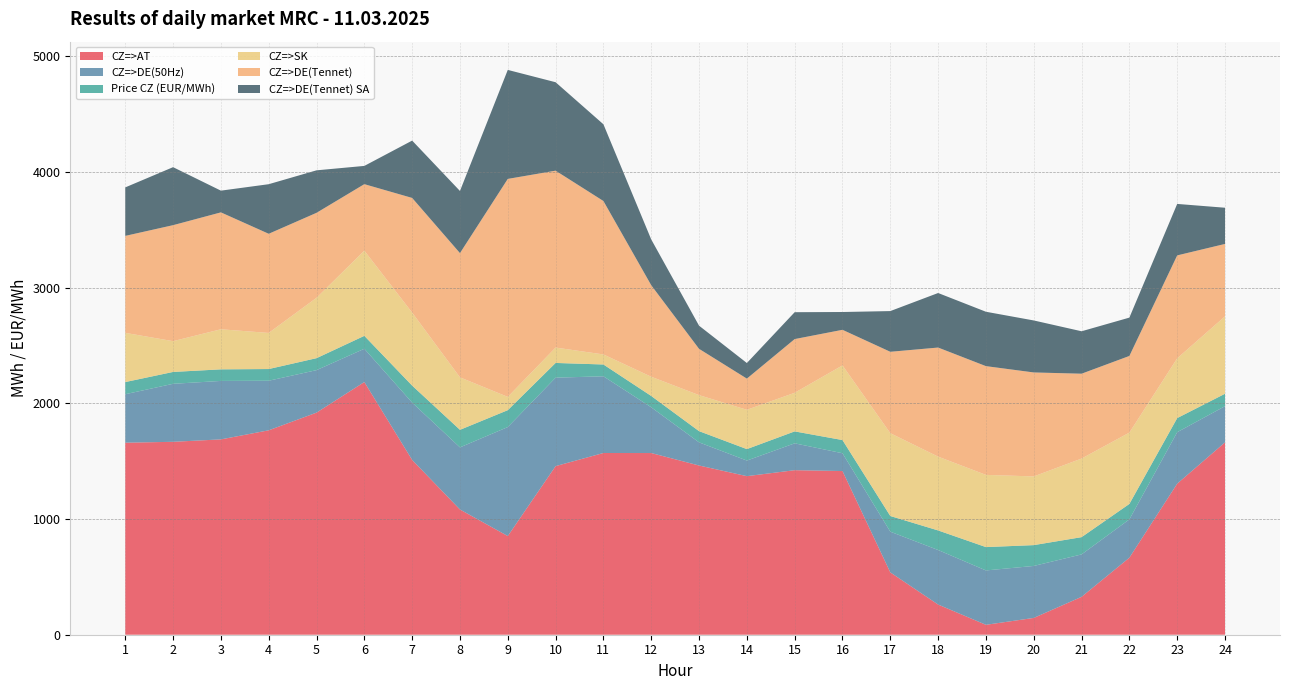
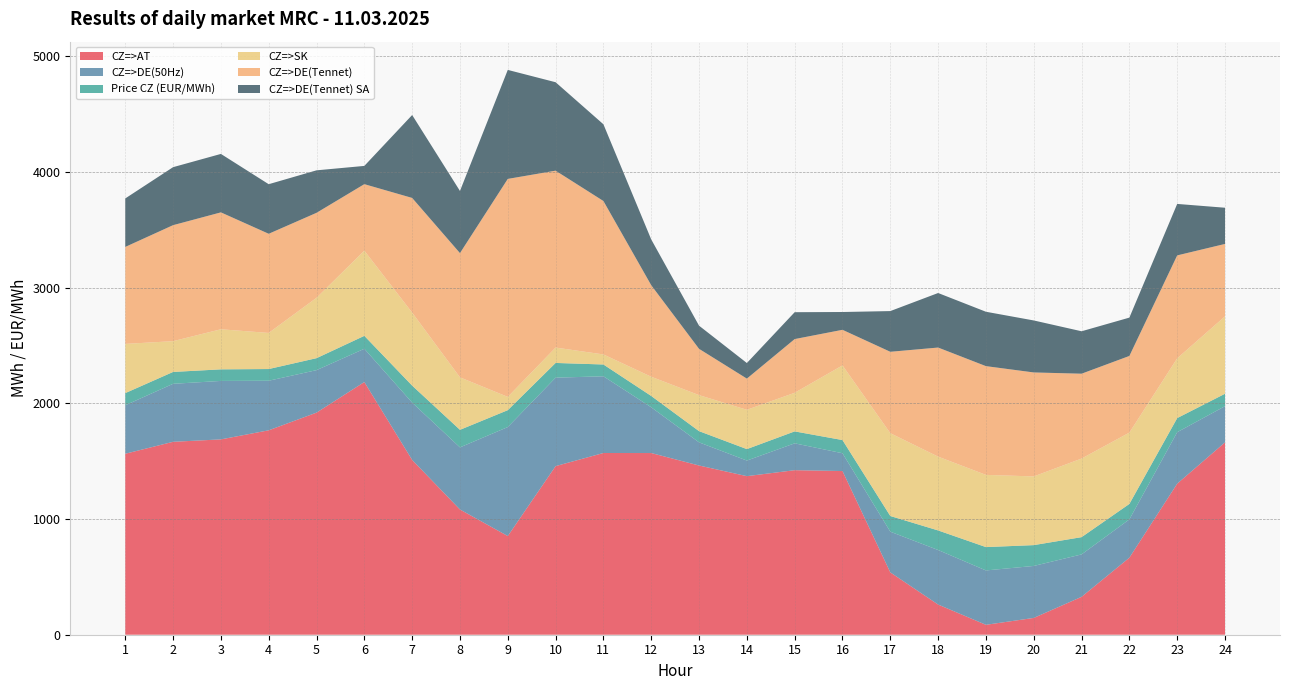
CZ=>AT, 1: 1660 -> 1560
CZ=>DE(Tennet) SA, 3: 190 -> 510
CZ=>DE(Tennet) SA, 7: 500 -> 720
